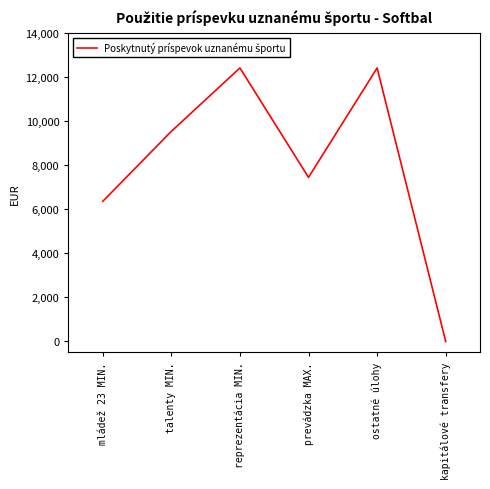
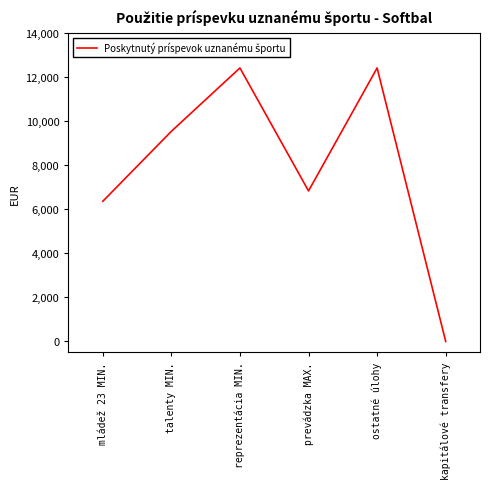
prevádzka MAX.: 7,500 -> 6,800
